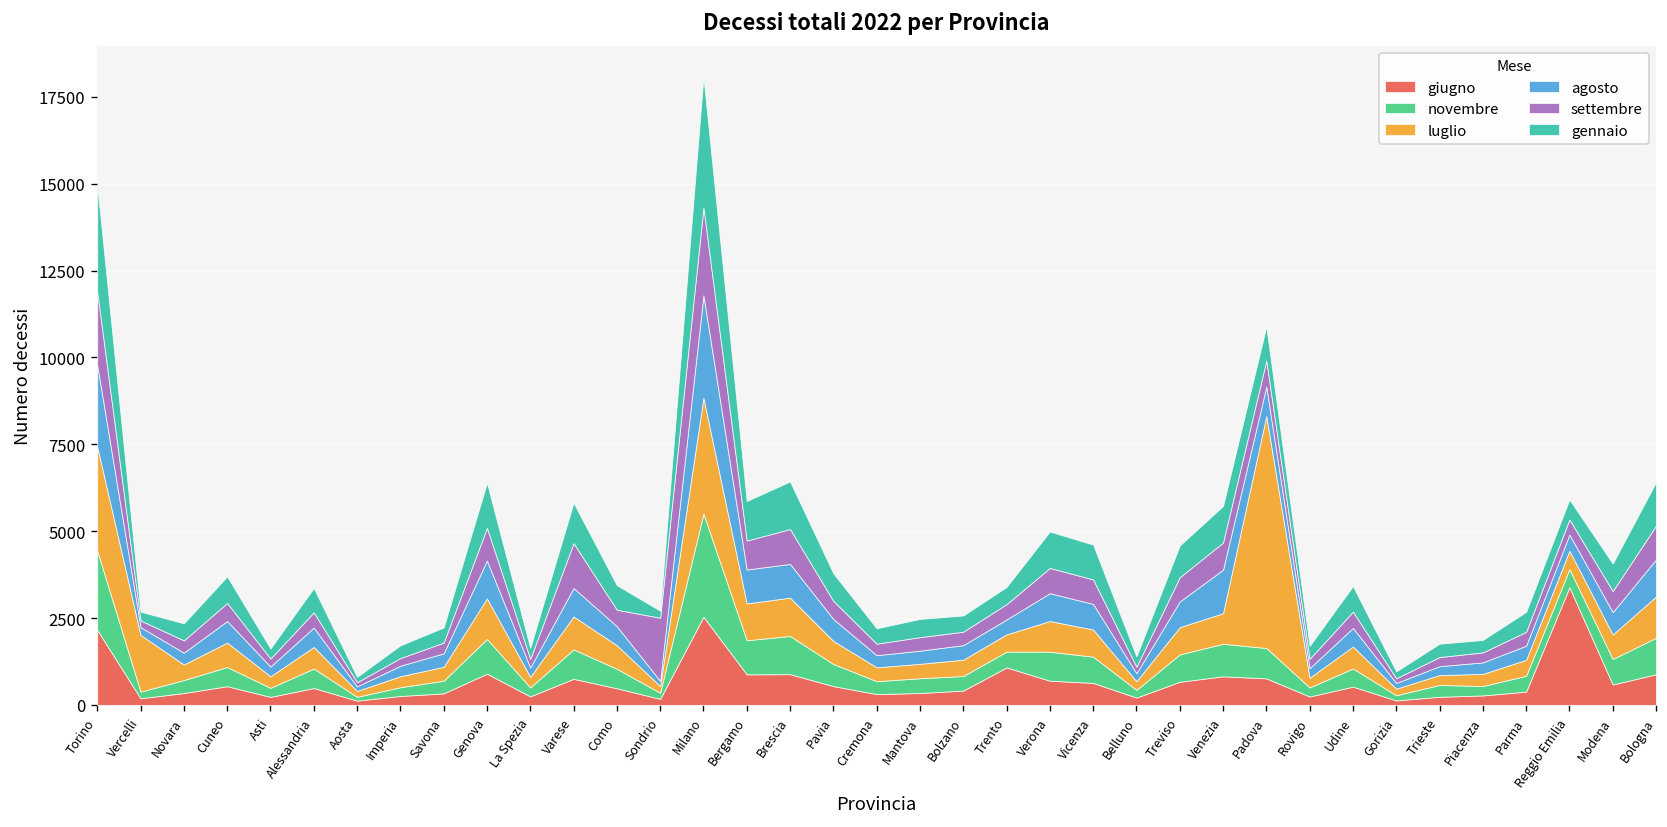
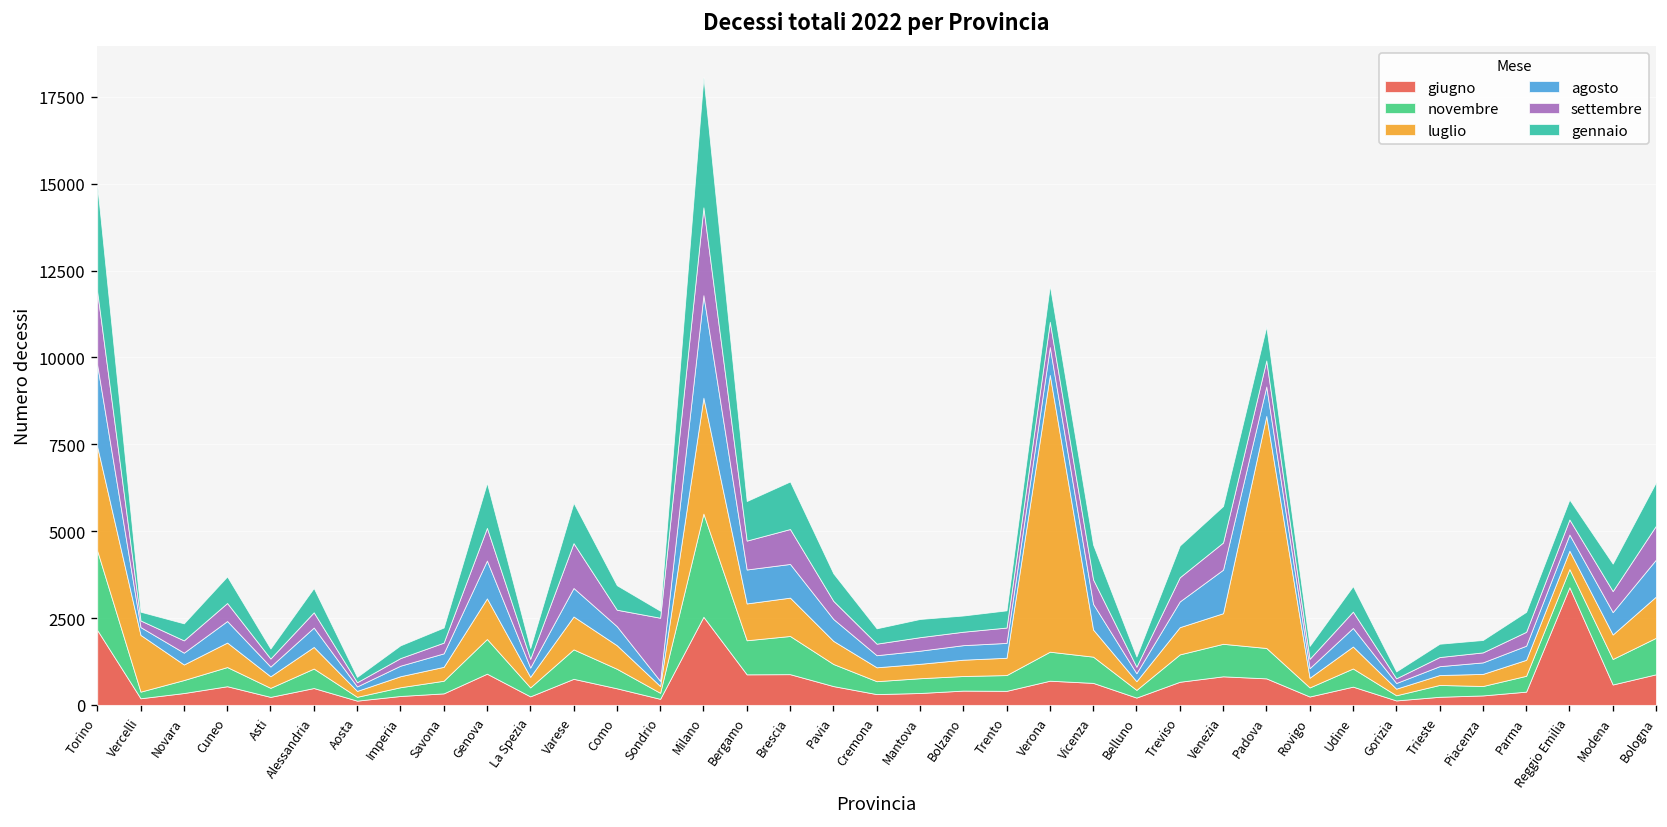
giugno, Trento: 1100 -> 400
luglio, Verona: 900 -> 8000
